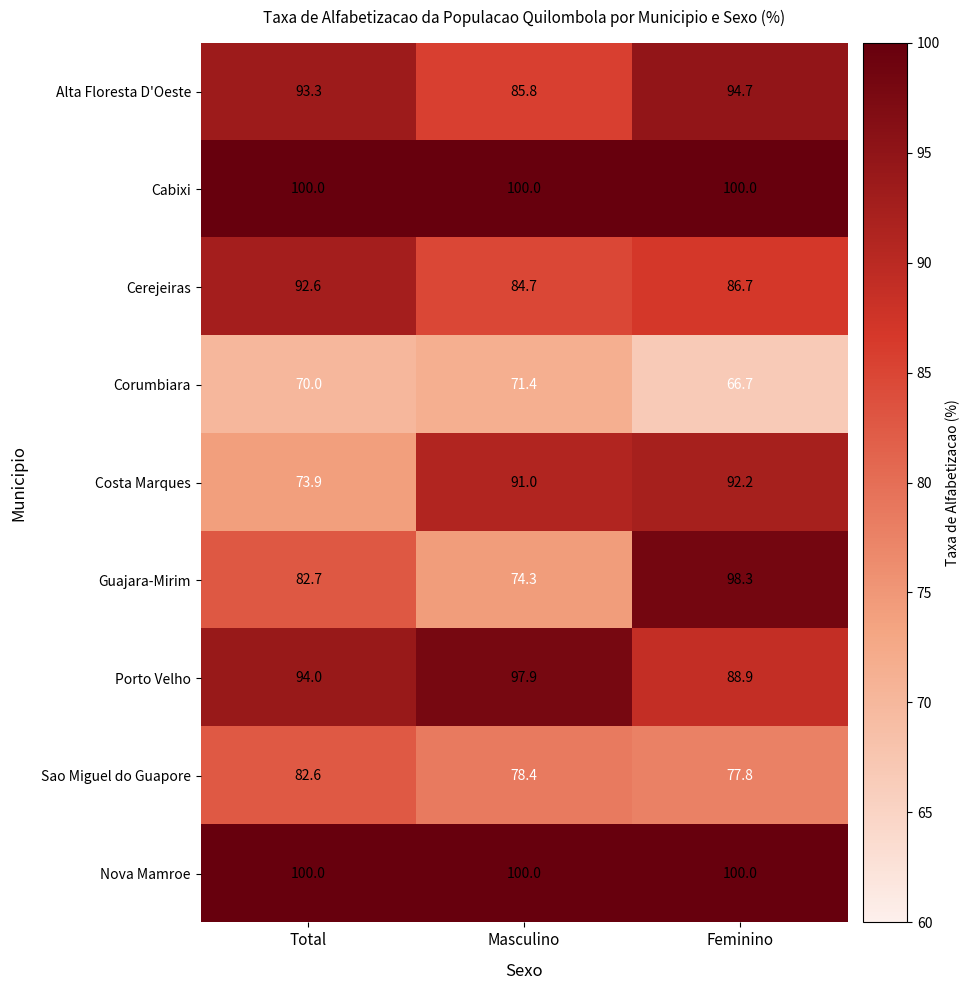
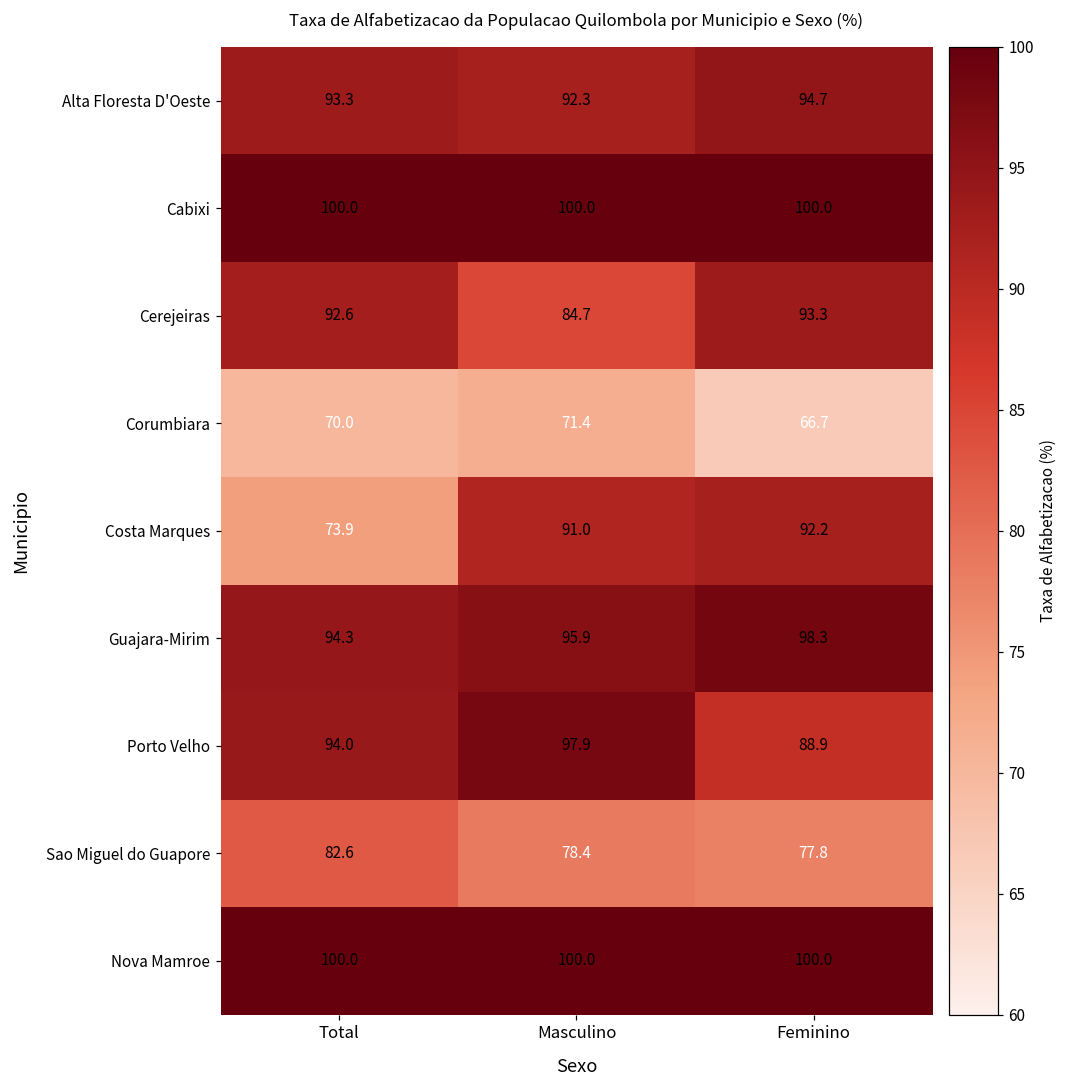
Alta Floresta D'Oeste, Masculino: 85.8 -> 92.3
Cerejeiras, Feminino: 86.7 -> 93.3
Guajara-Mirim, Total: 82.7 -> 94.3
Guajara-Mirim, Masculino: 74.3 -> 95.9
